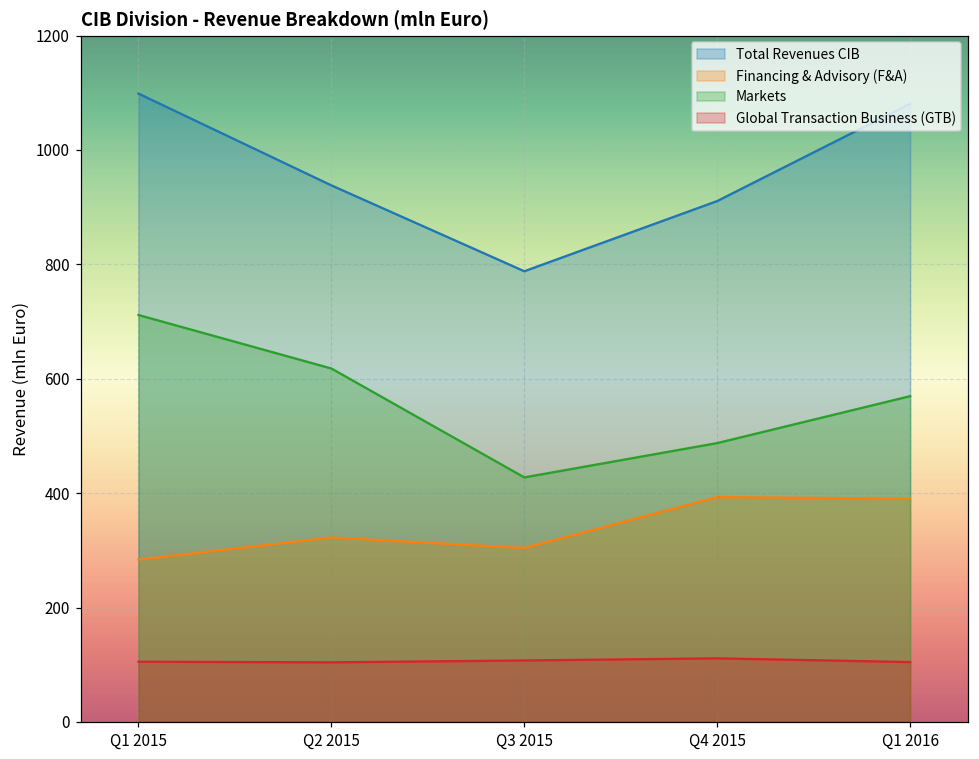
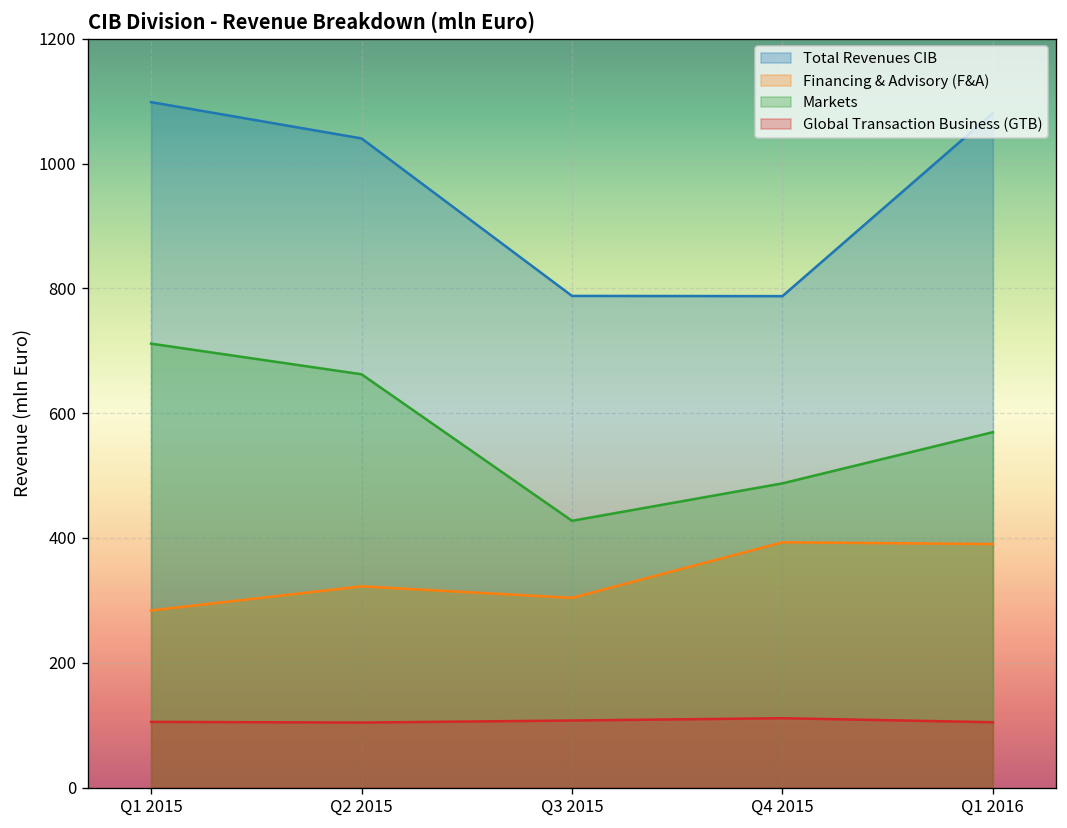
Total Revenues CIB, Q2 2015: 940 -> 1040
Markets, Q2 2015: 620 -> 660
Total Revenues CIB, Q4 2015: 910 -> 790
